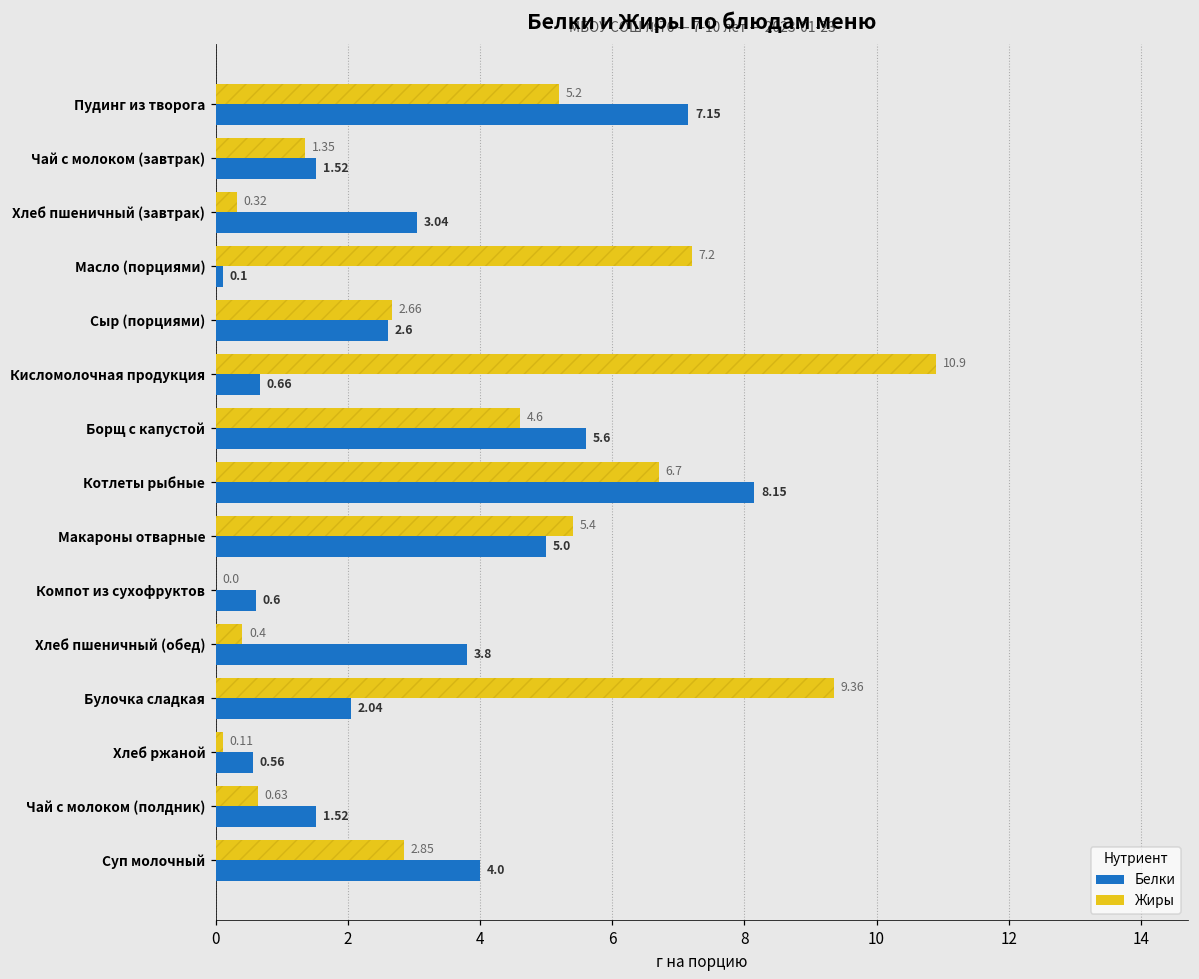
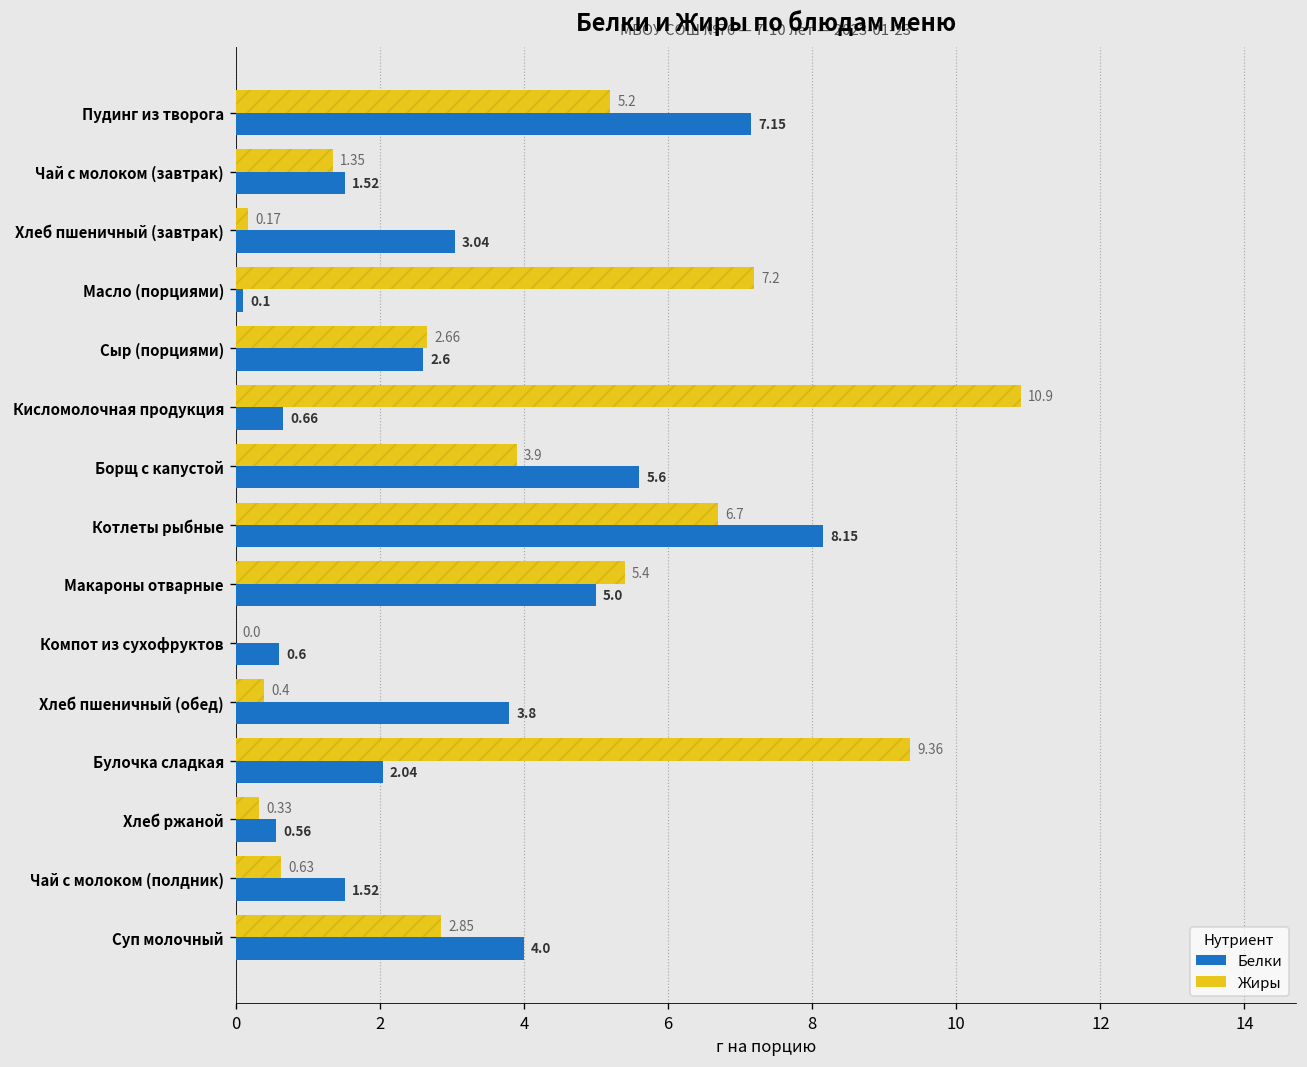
Жиры, Хлеб пшеничный (завтрак): 0.32 -> 0.17
Жиры, Борщ с капустой: 4.6 -> 3.9
Жиры, Хлеб ржаной: 0.11 -> 0.33
